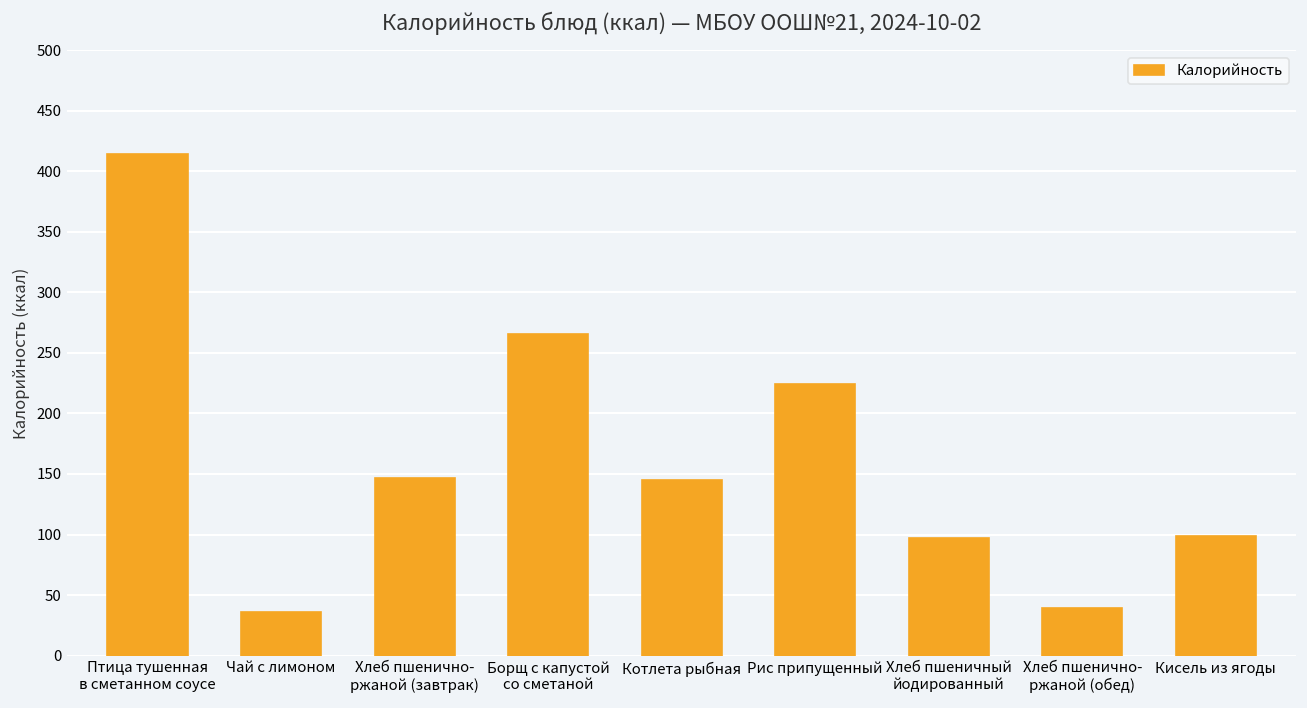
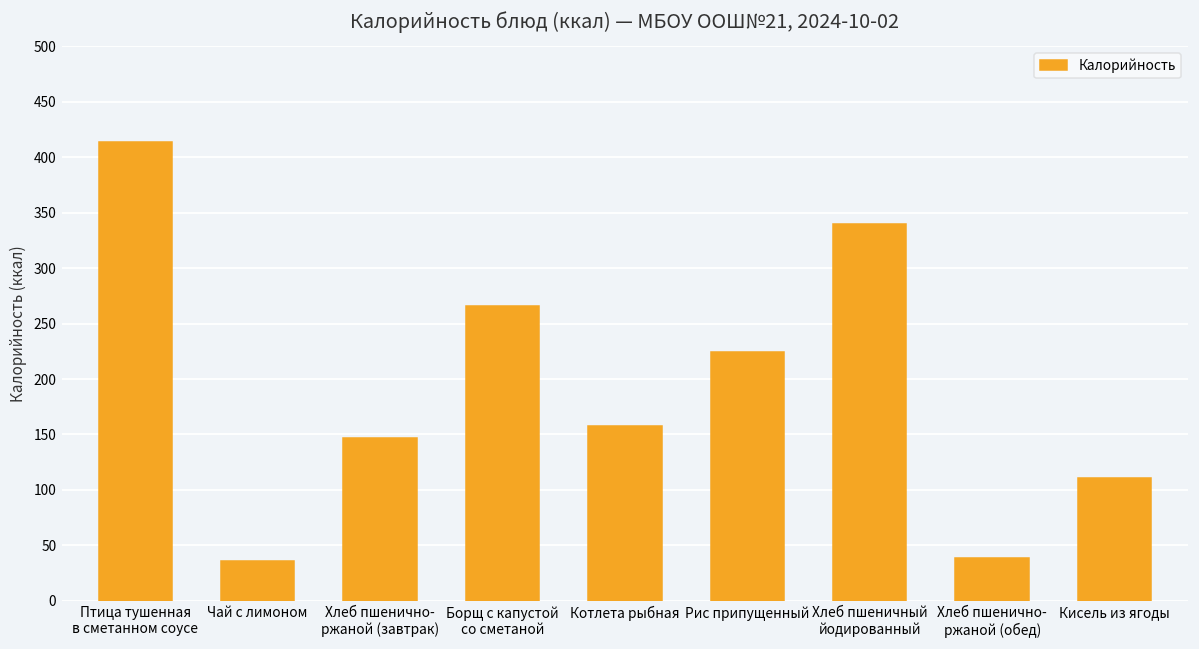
Котлета рыбная: 145 -> 158
Хлеб пшеничный йодированный: 97 -> 340
Кисель из ягоды: 99 -> 111
